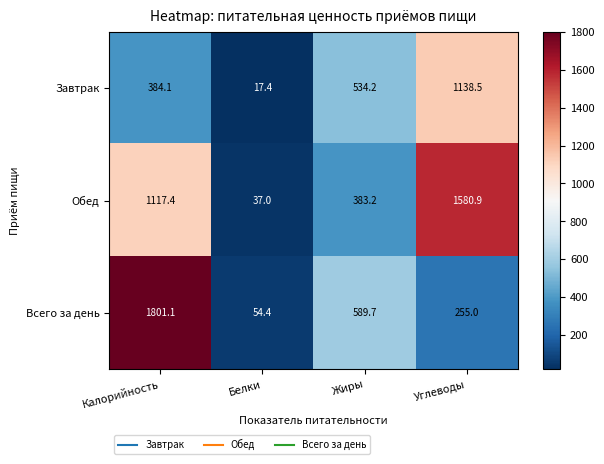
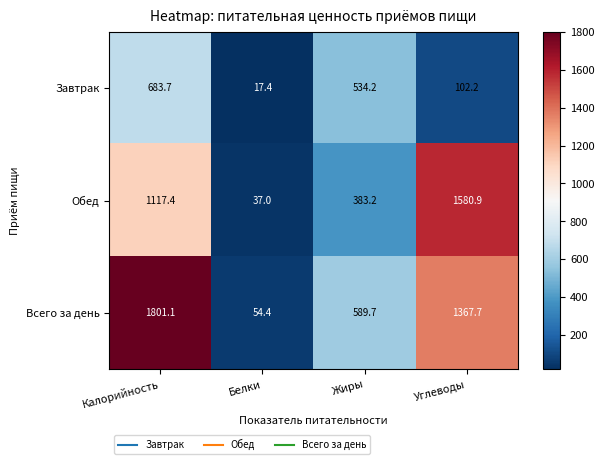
Завтрак, Калорийность: 384.1 -> 683.7
Завтрак, Углеводы: 1138.5 -> 102.2
Всего за день, Углеводы: 255.0 -> 1367.7
